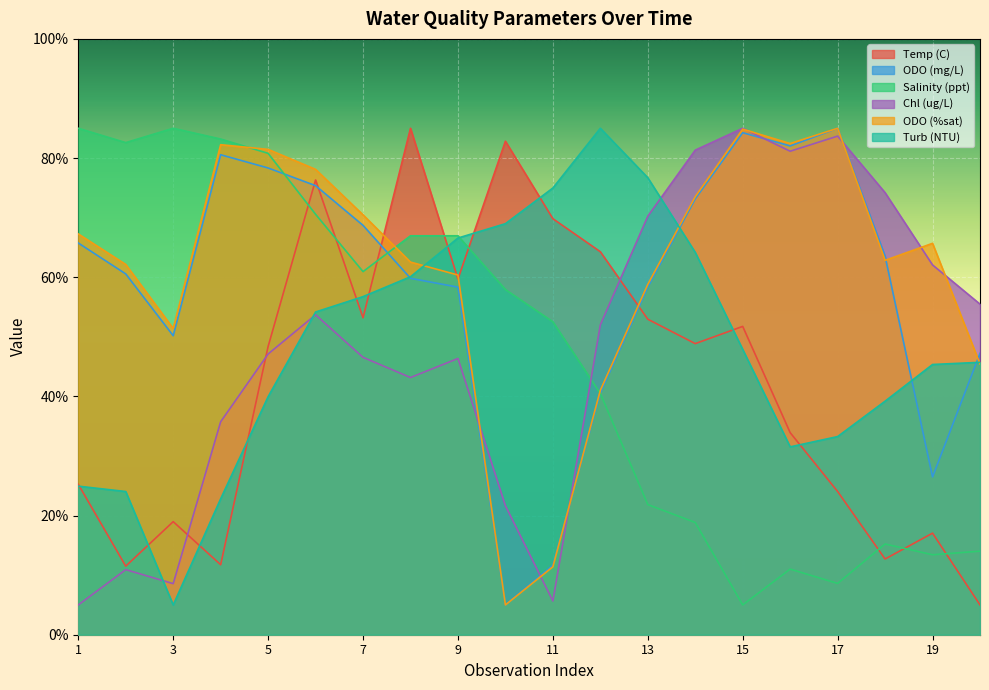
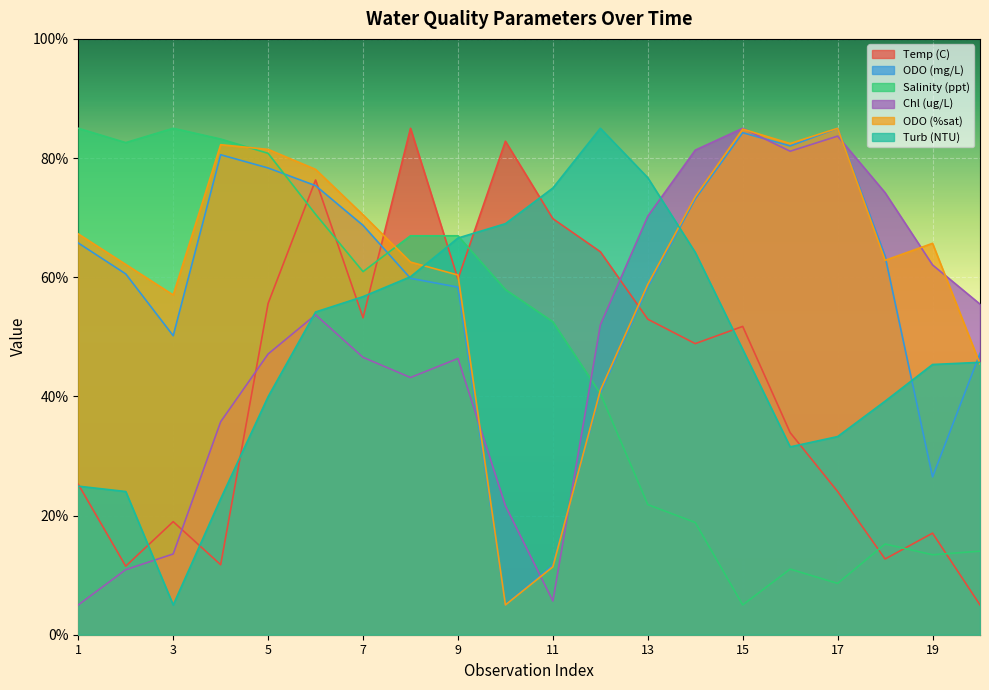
Chl (ug/L), 3: 9% -> 14%
ODO (%sat), 3: 51% -> 57%
Temp (C), 5: 48% -> 56%
